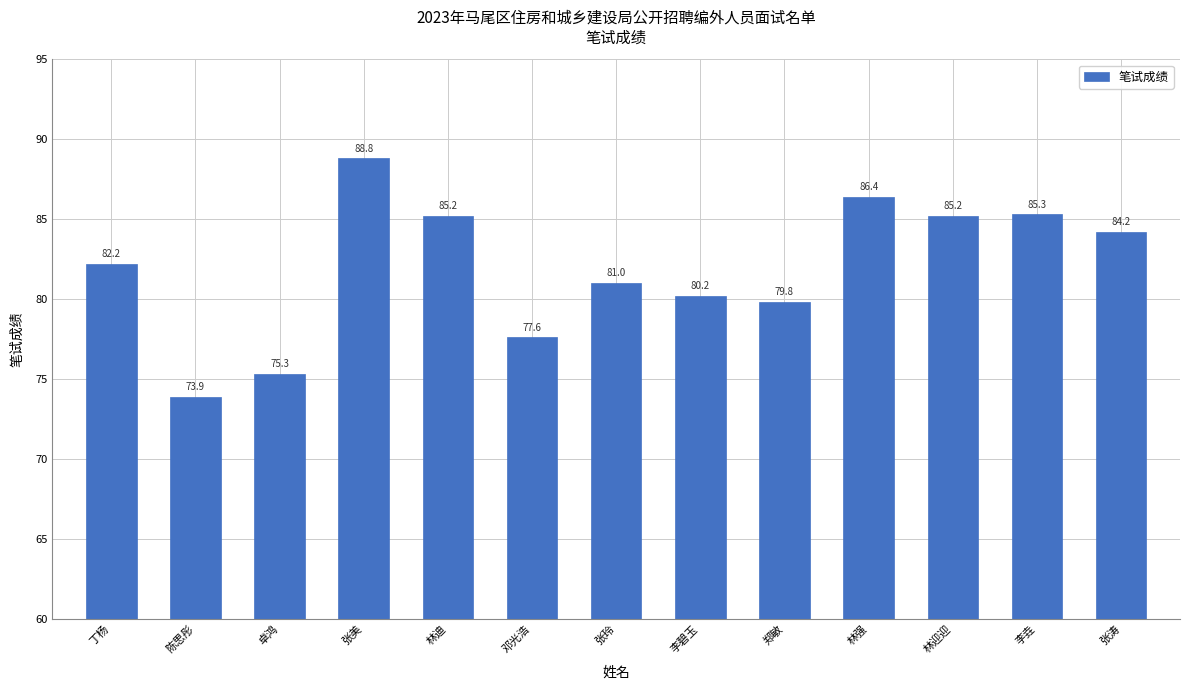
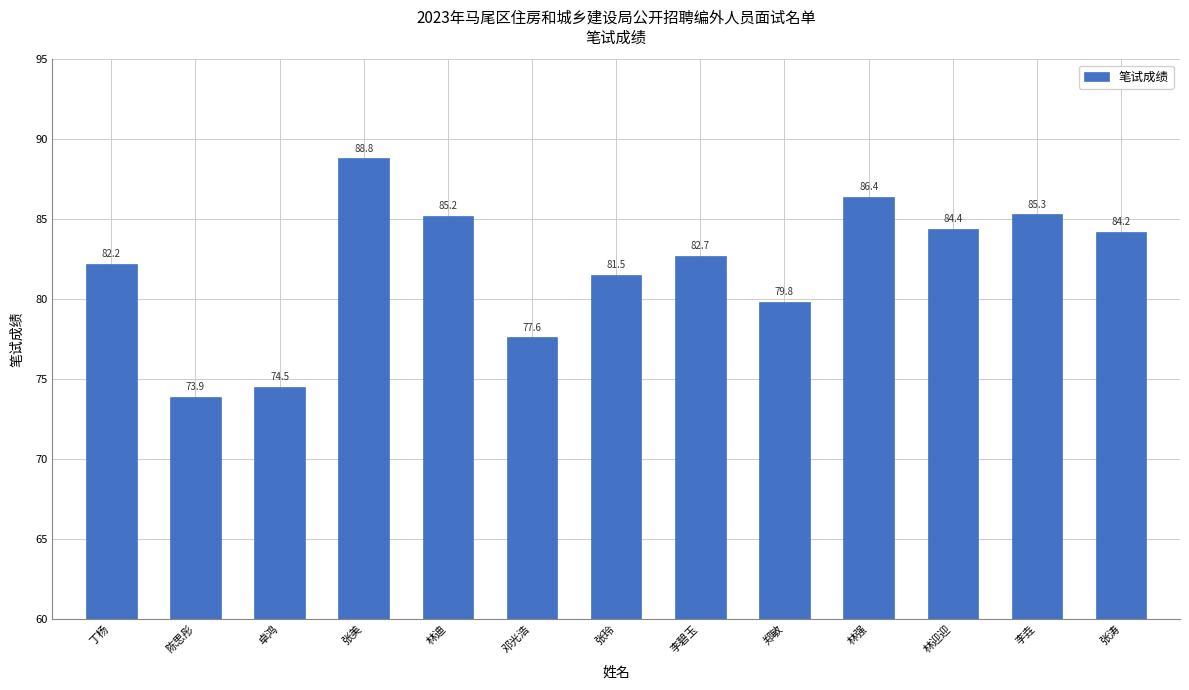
卓鸿: 75.3 -> 74.5
张玲: 81.0 -> 81.5
李碧玉: 80.2 -> 82.7
林迎迎: 85.2 -> 84.4
